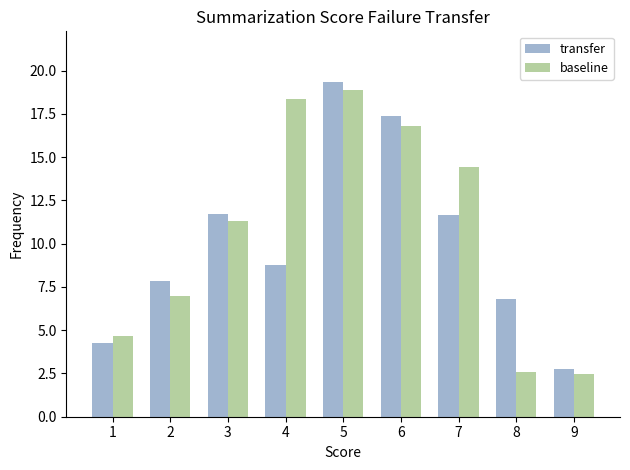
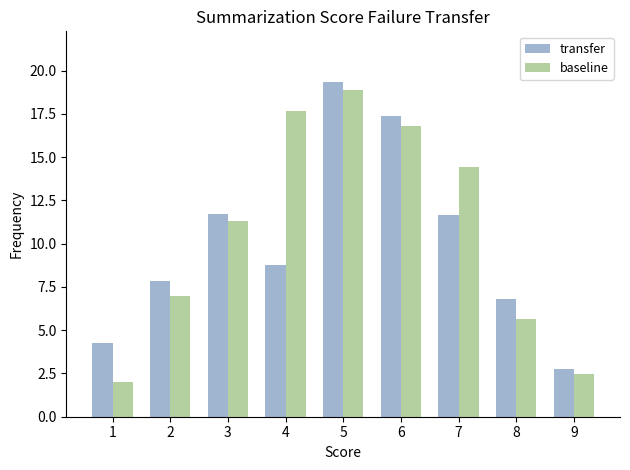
baseline, 1: 4.7 -> 2.0
baseline, 4: 18.4 -> 17.7
baseline, 8: 2.6 -> 5.6
